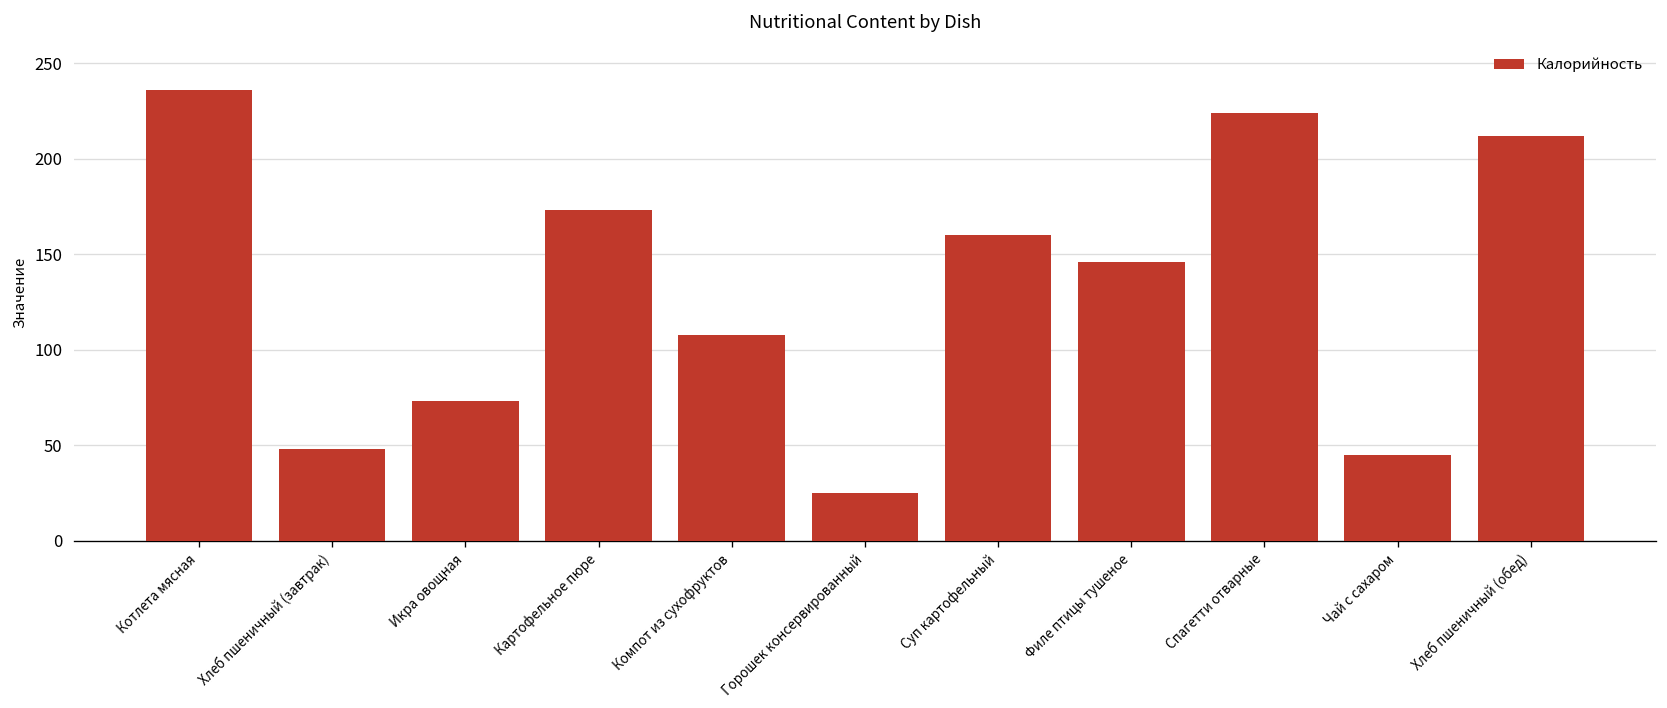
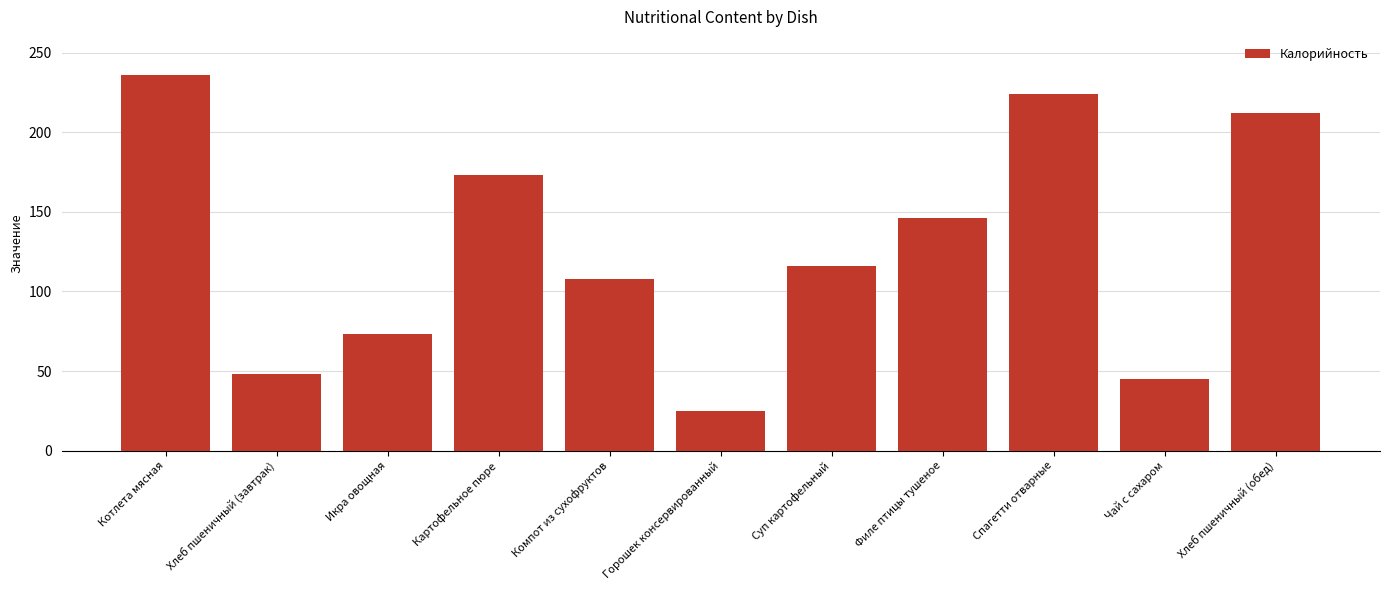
Суп картофельный: 160 -> 116
